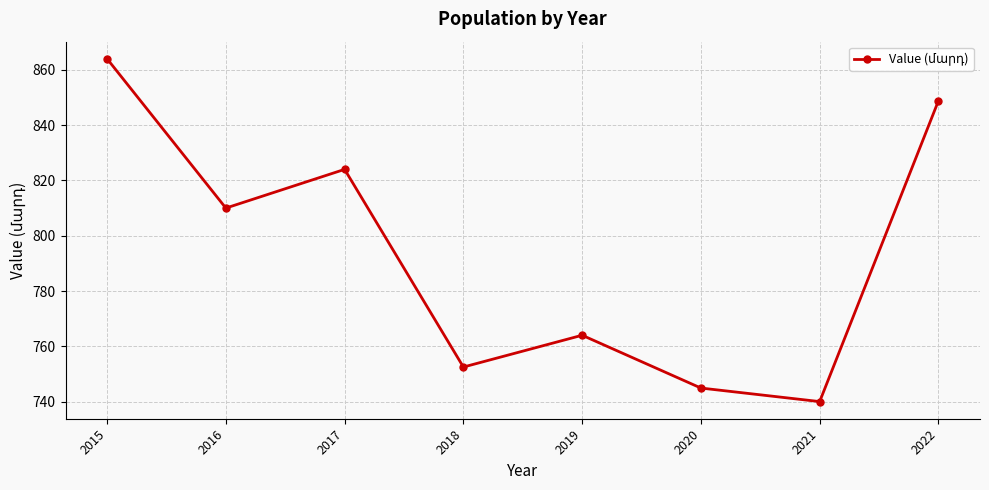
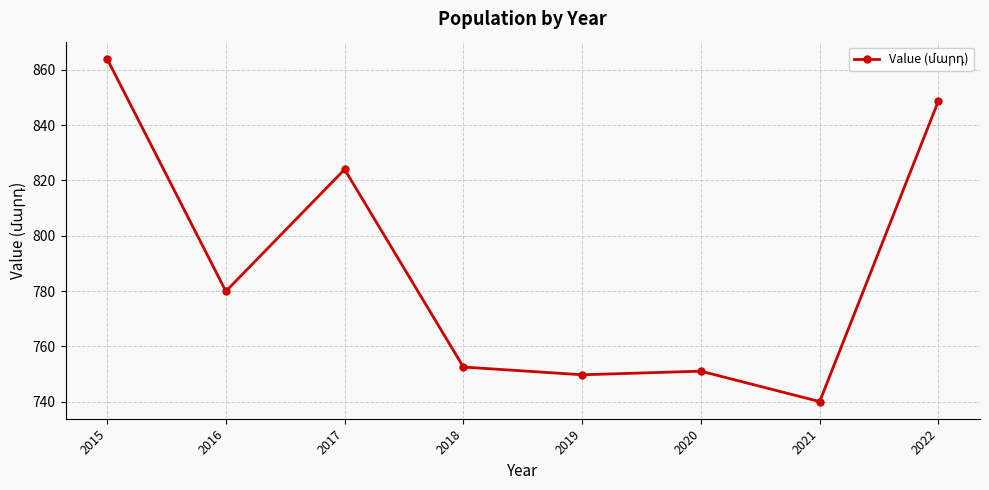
2016: 810 -> 780
2019: 764 -> 750
2020: 745 -> 751
